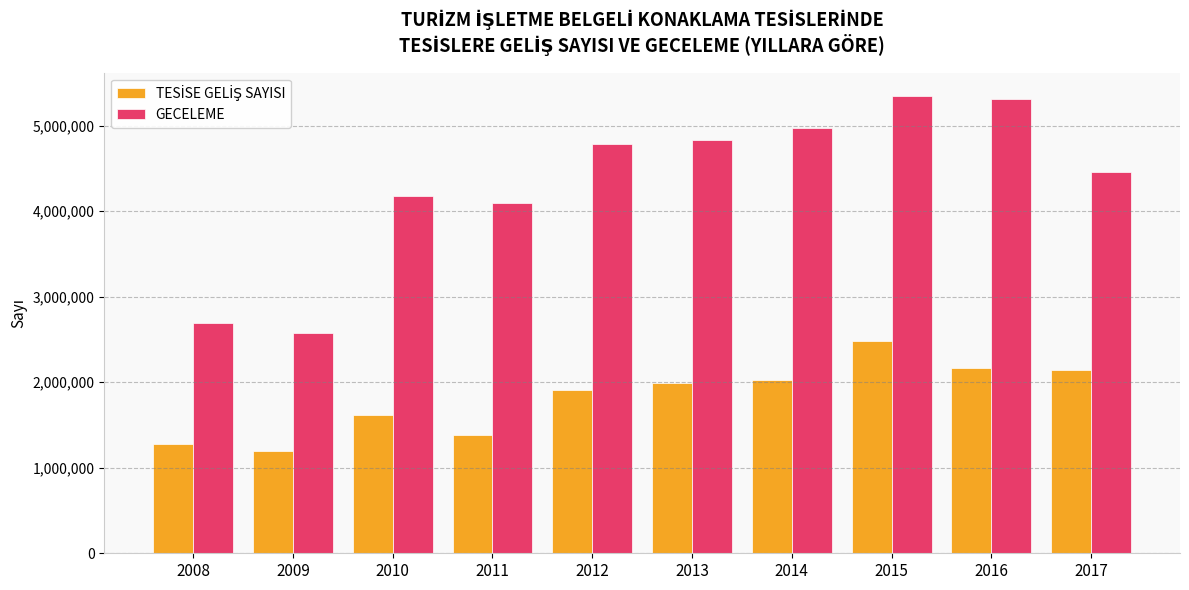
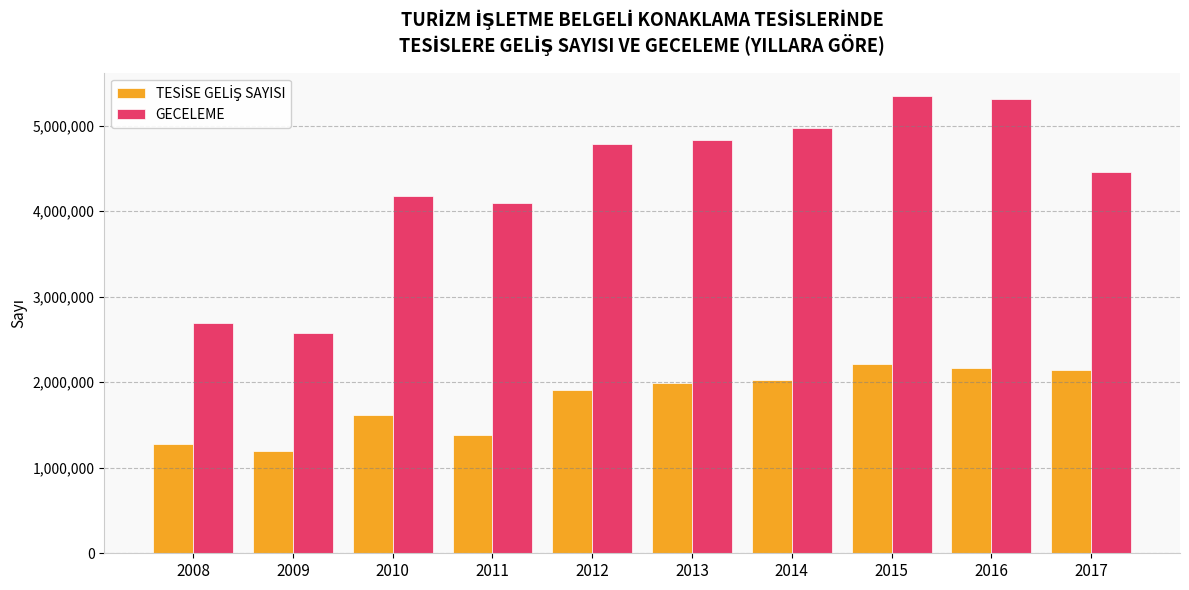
TESİSE GELİŞ SAYISI, 2015: 2,500,000 -> 2,200,000
